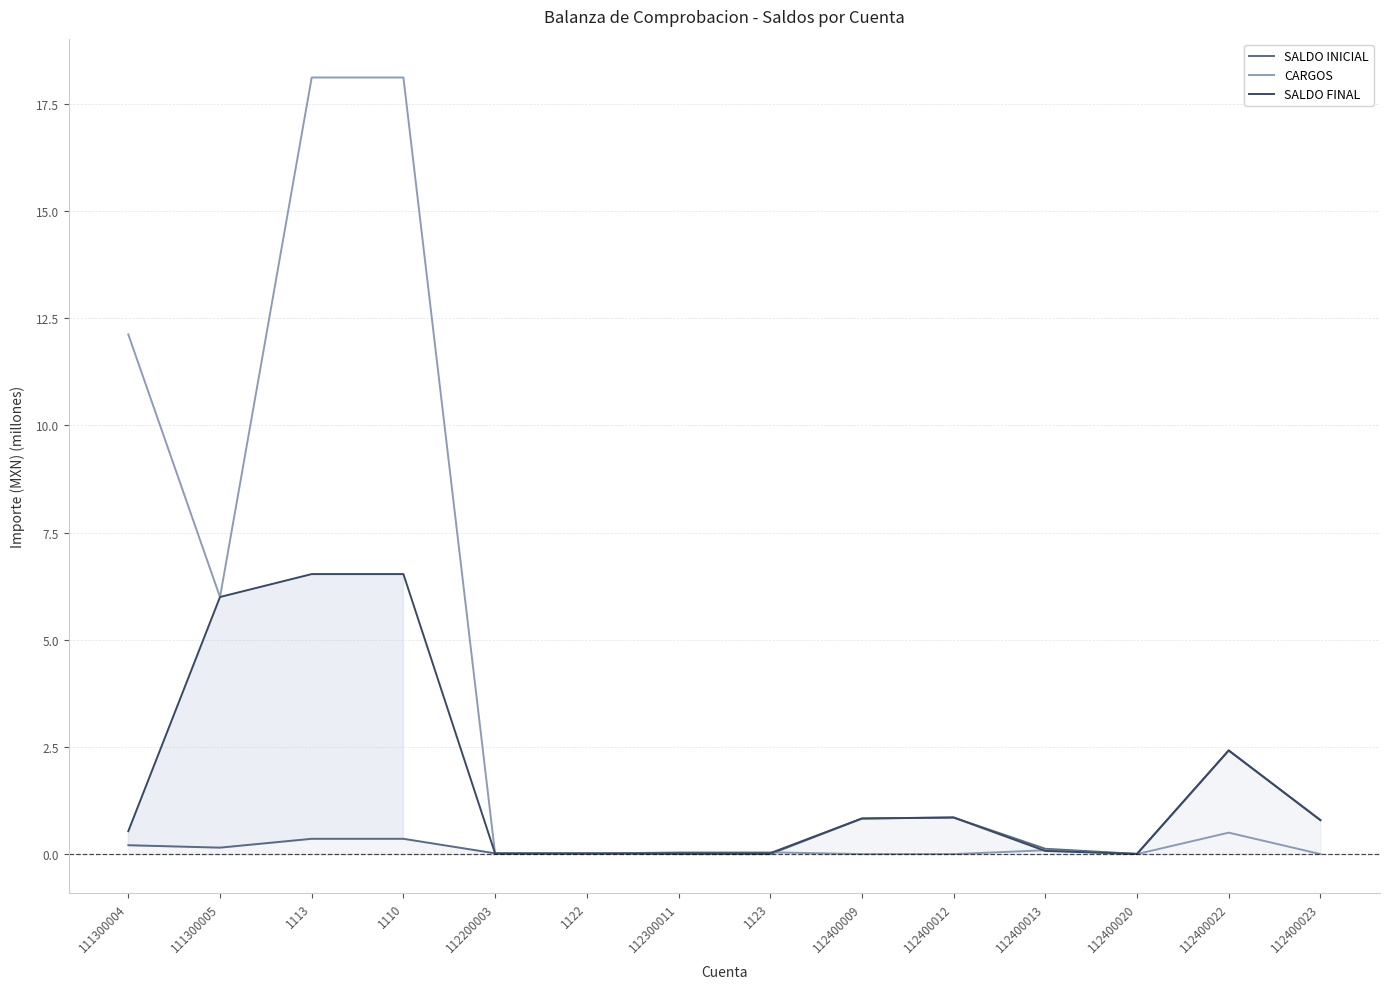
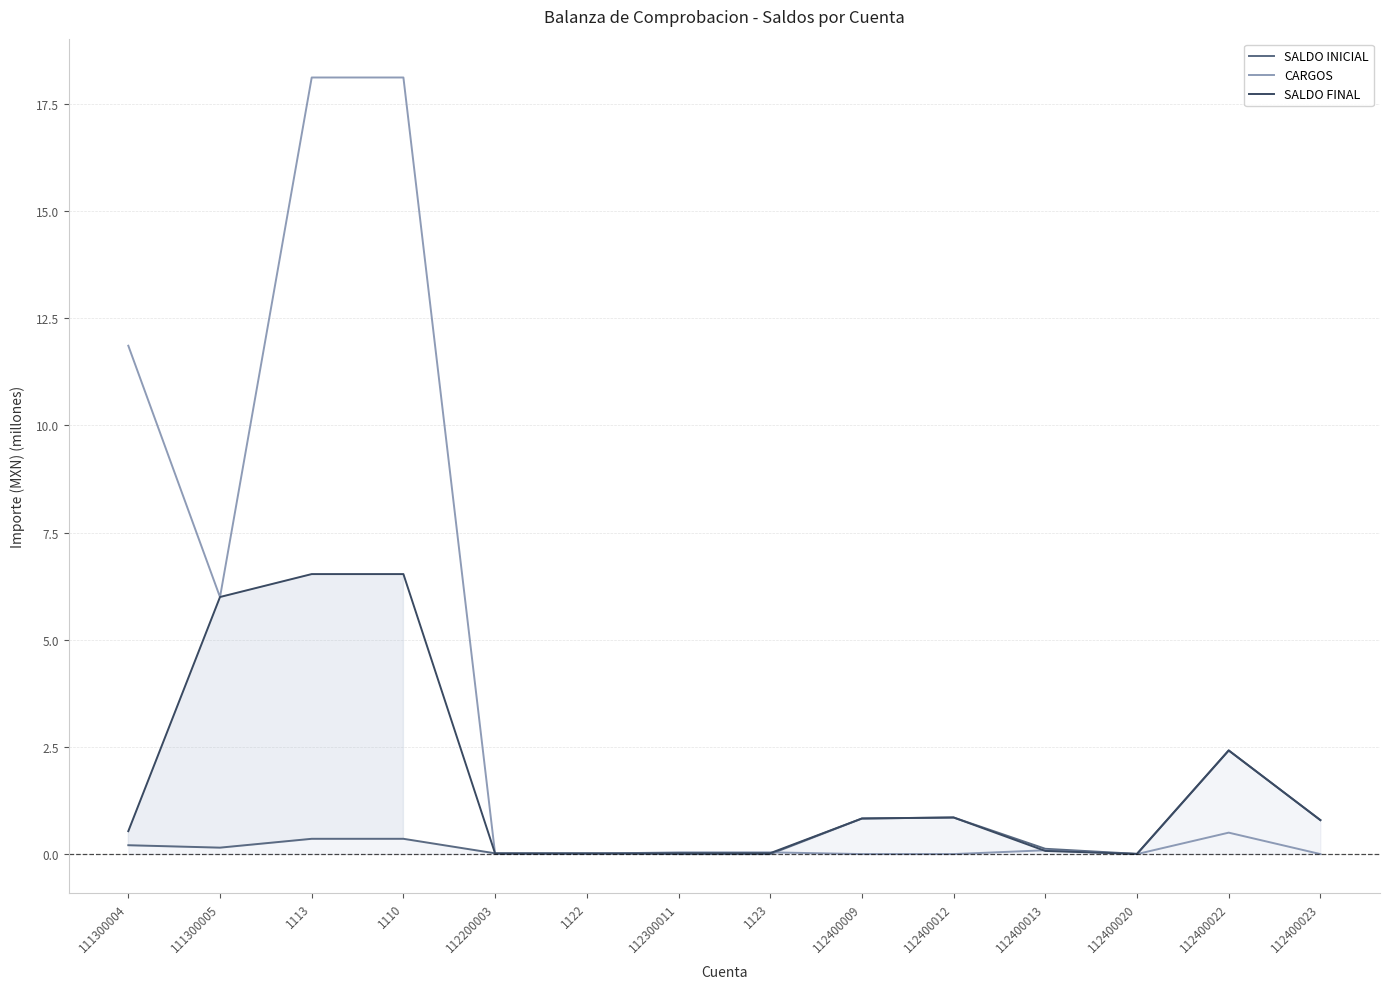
CARGOS, 111300004: 12.1 -> 11.9
